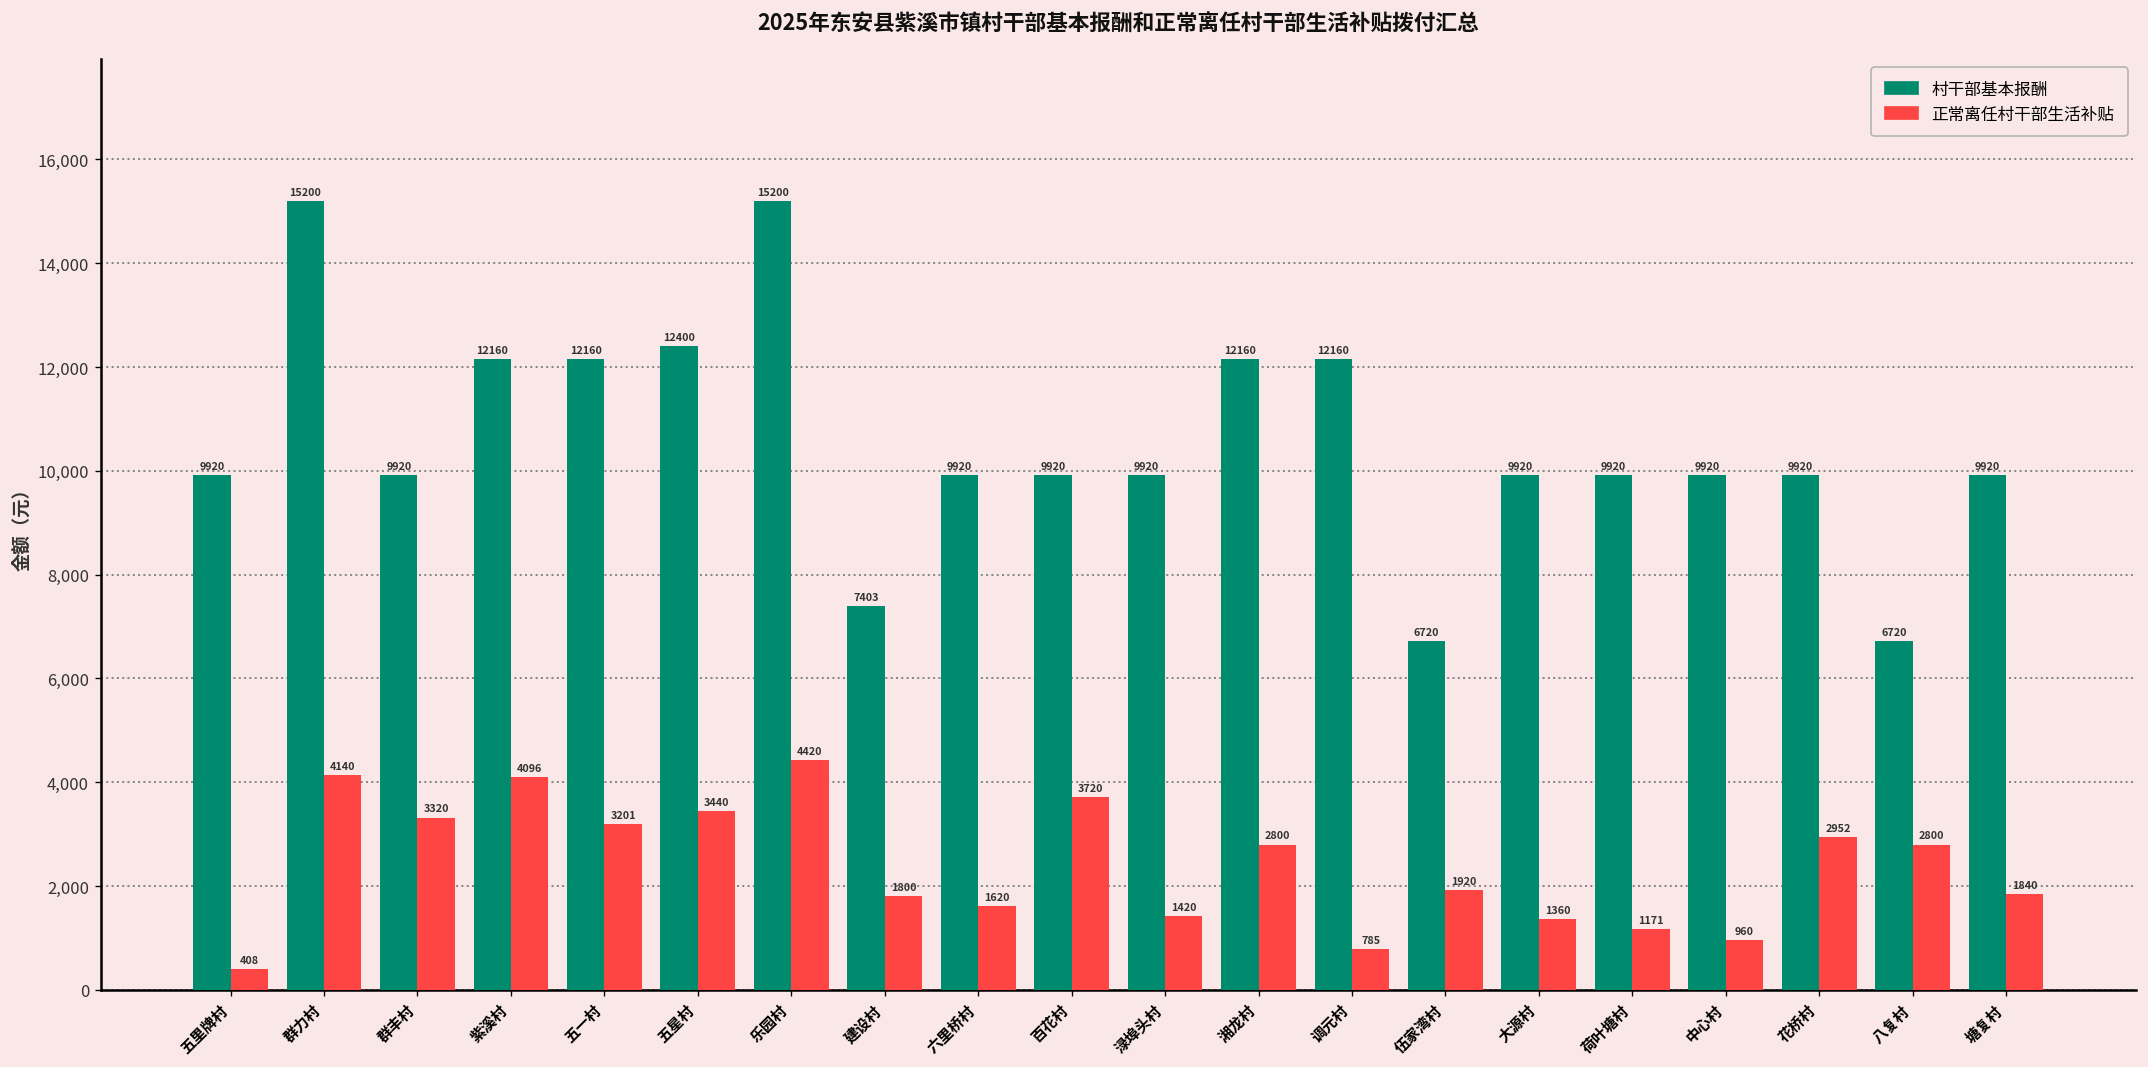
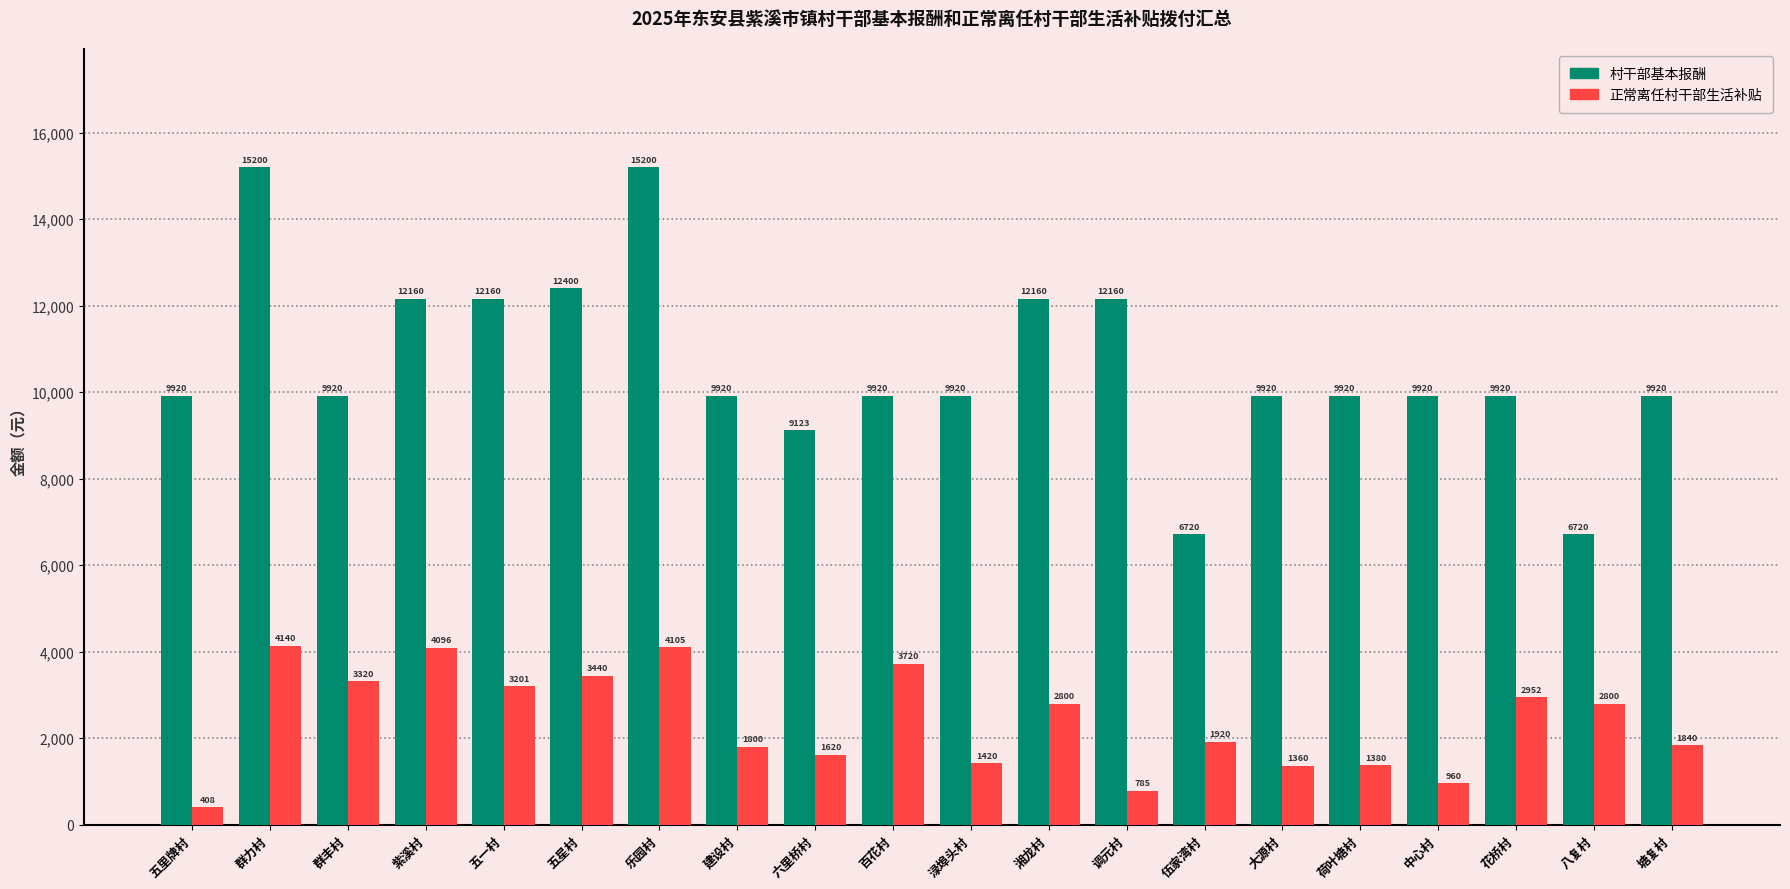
正常离任村干部生活补贴, 乐园村: 4420 -> 4105
村干部基本报酬, 建设村: 7403 -> 9920
村干部基本报酬, 六里桥村: 9920 -> 9123
正常离任村干部生活补贴, 荷叶塘村: 1171 -> 1380
